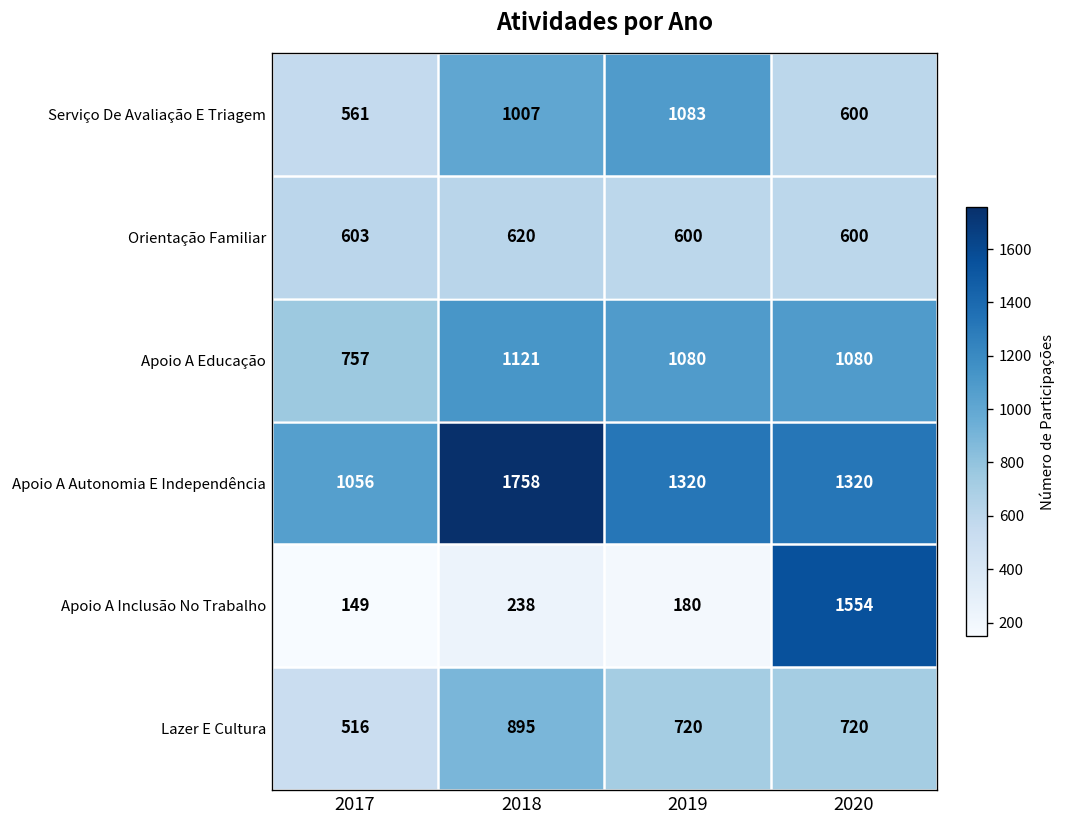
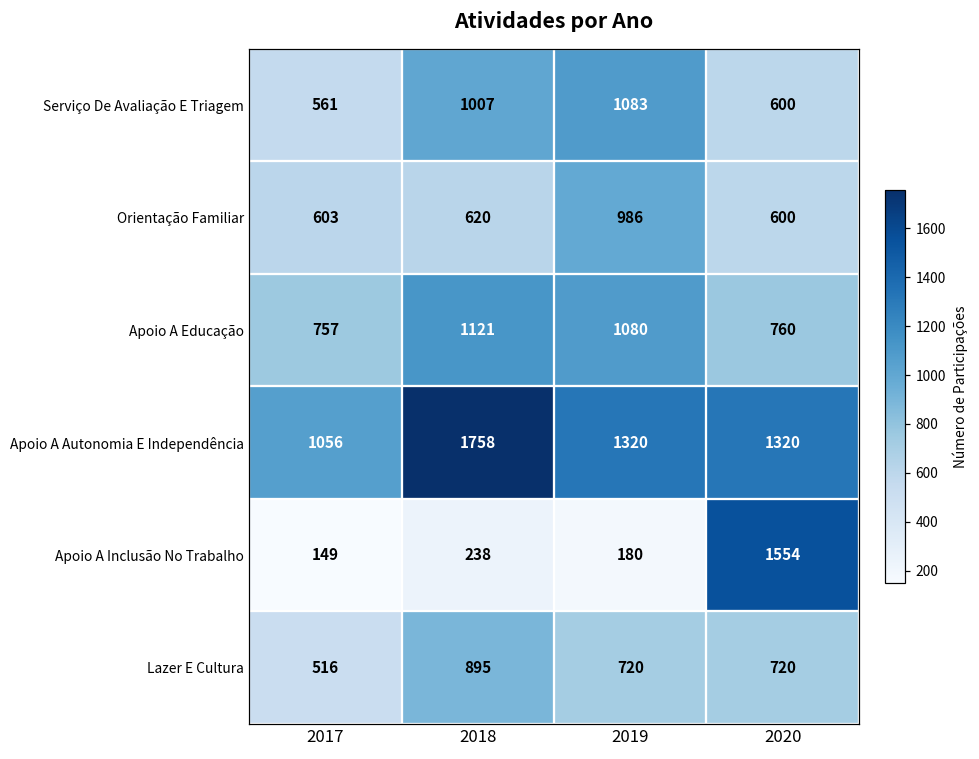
Orientação Familiar, 2019: 600 -> 986
Apoio A Educação, 2020: 1080 -> 760
